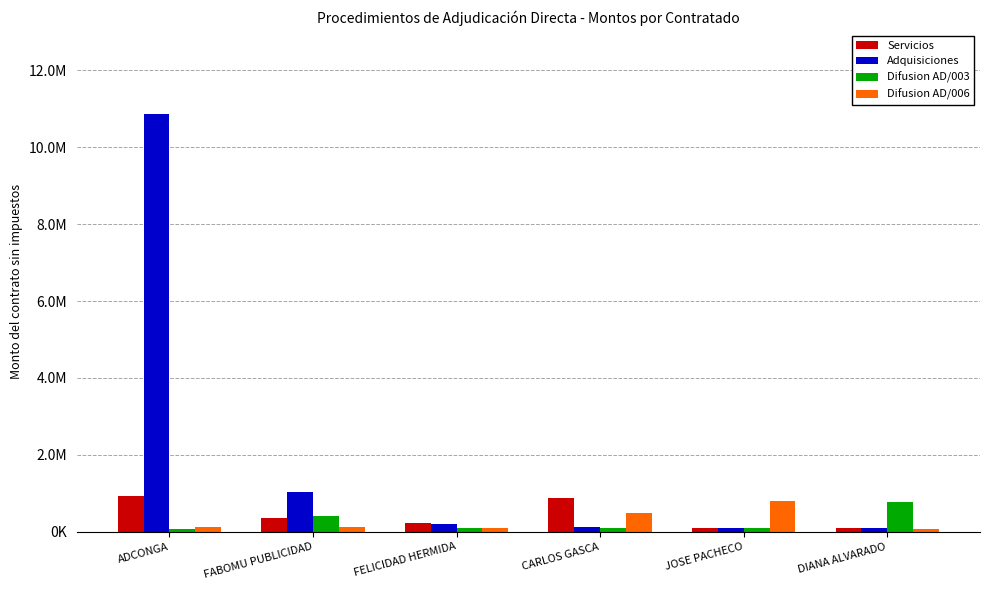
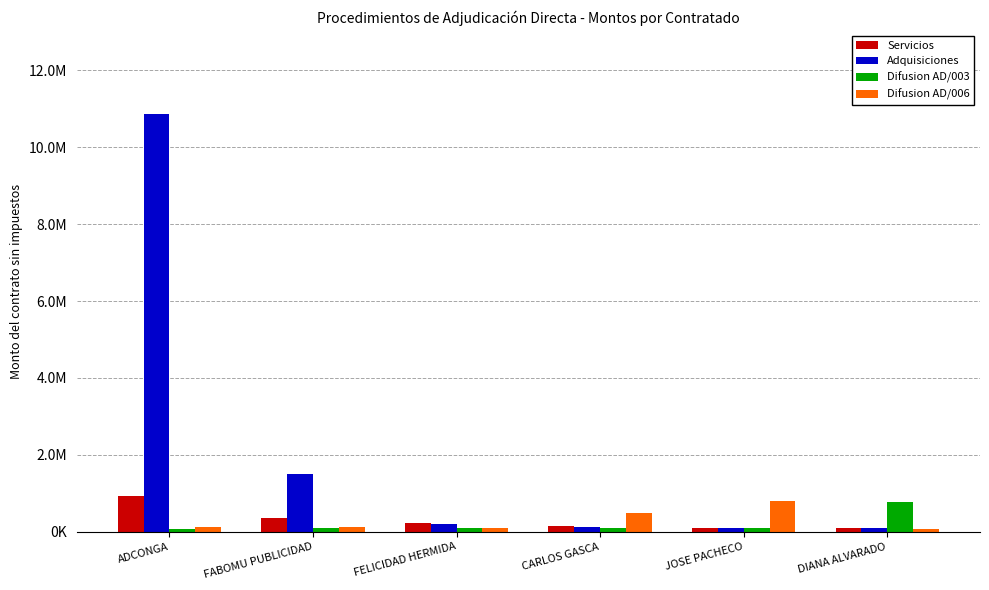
Adquisiciones, FABOMU PUBLICIDAD: 1000000 -> 1500000
Difusion AD/003, FABOMU PUBLICIDAD: 400000 -> 100000
Servicios, CARLOS GASCA: 900000 -> 100000
